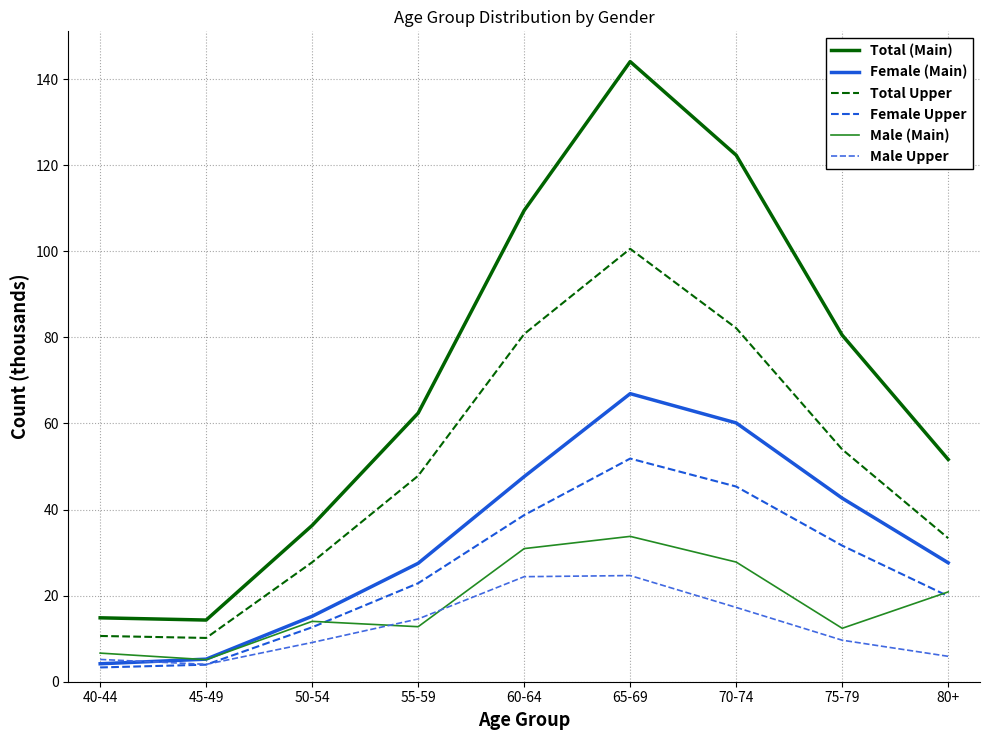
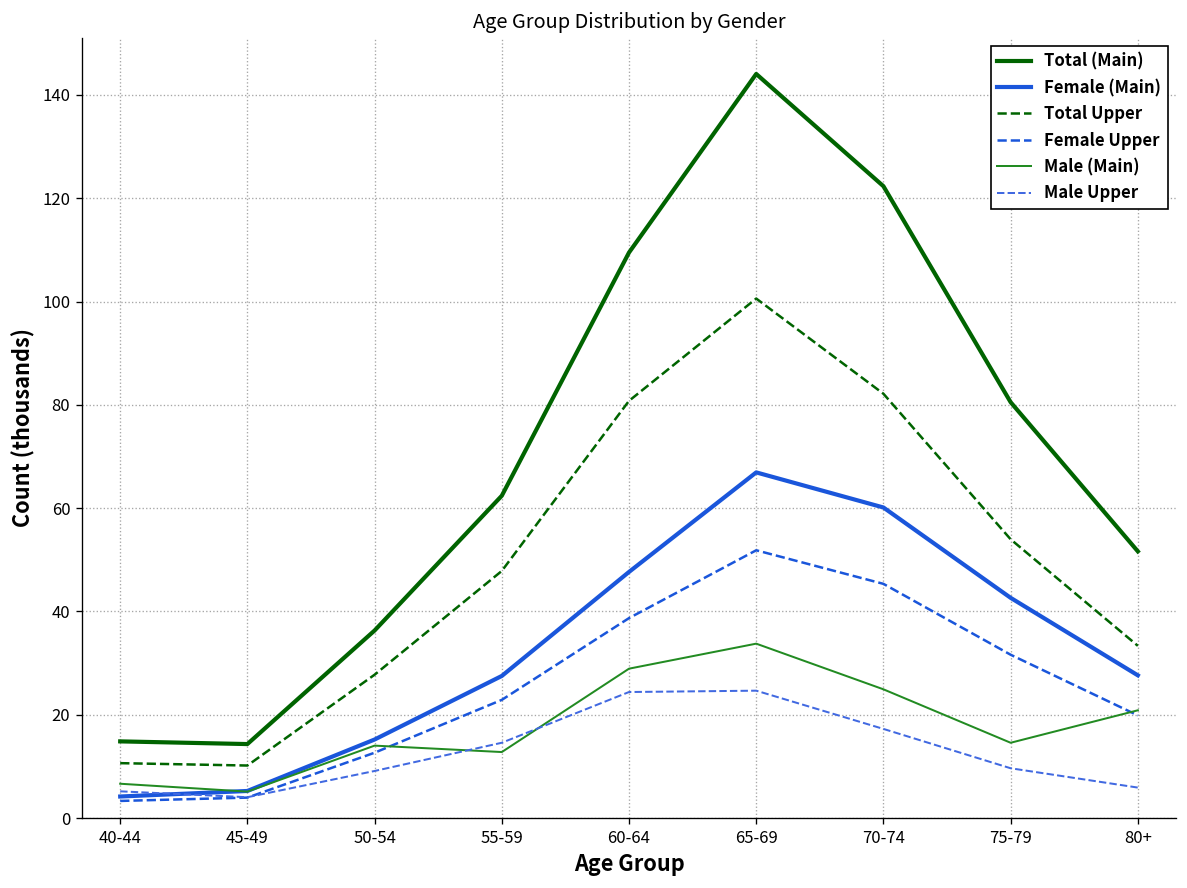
Male (Main), 60-64: 31 -> 29
Male (Main), 70-74: 28 -> 25
Male (Main), 75-79: 12 -> 15
